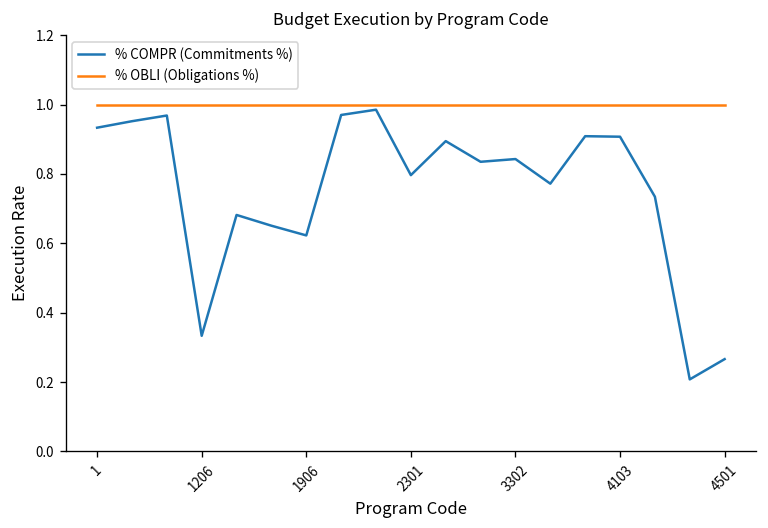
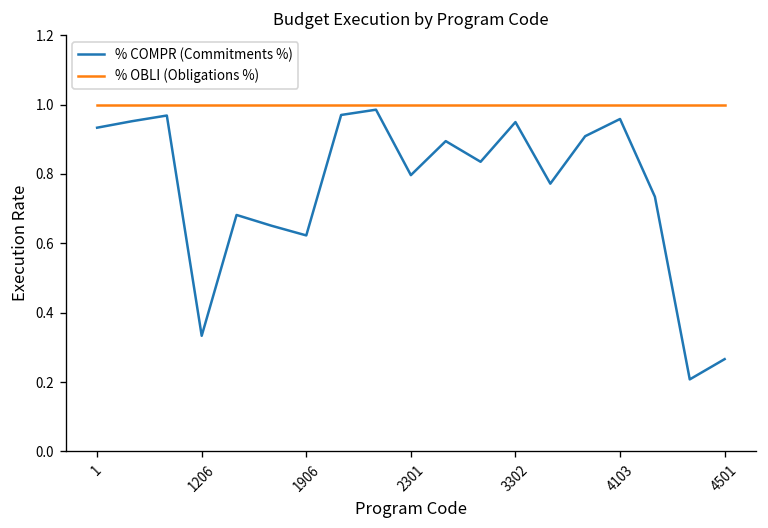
% COMPR (Commitments %), 3302: 0.84 -> 0.95
% COMPR (Commitments %), 4103: 0.91 -> 0.96
